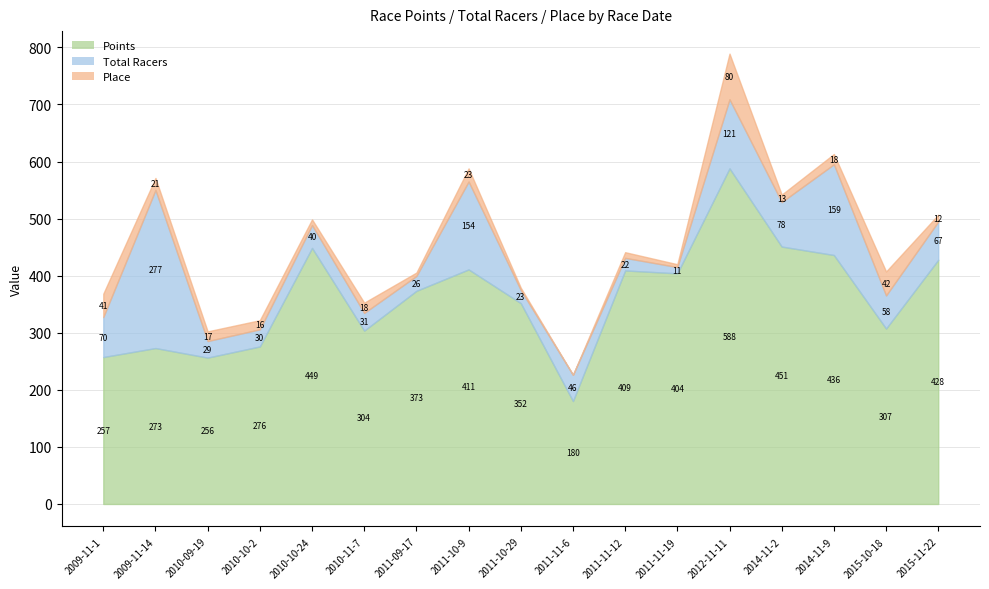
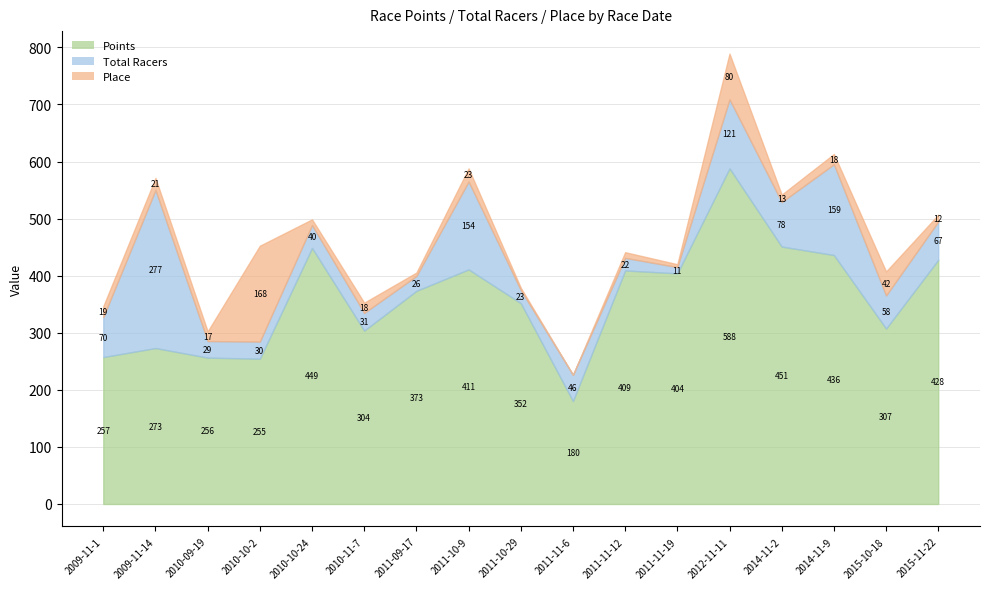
Place, 2009-11-1: 41 -> 19
Points, 2010-10-2: 276 -> 255
Place, 2010-10-2: 16 -> 168
